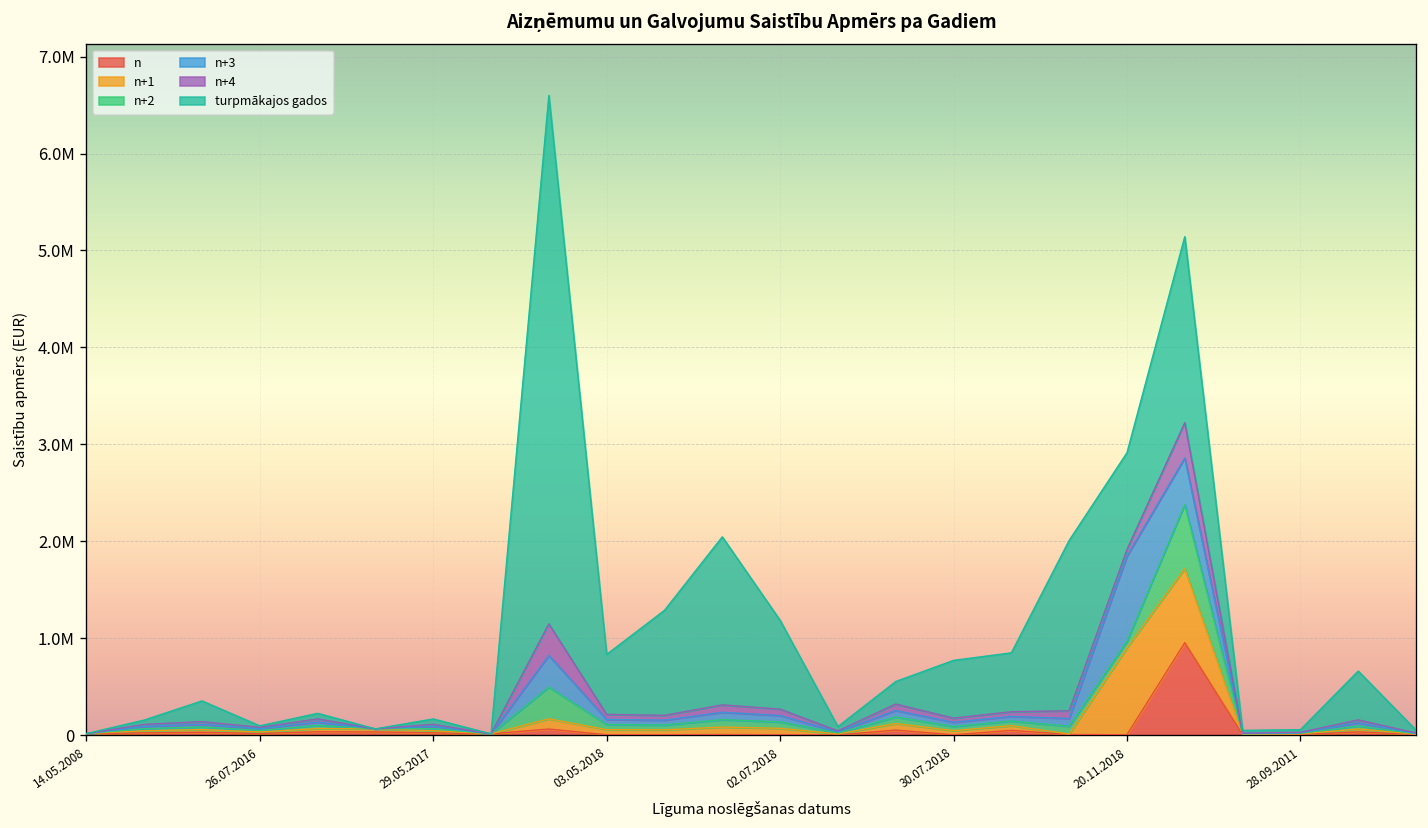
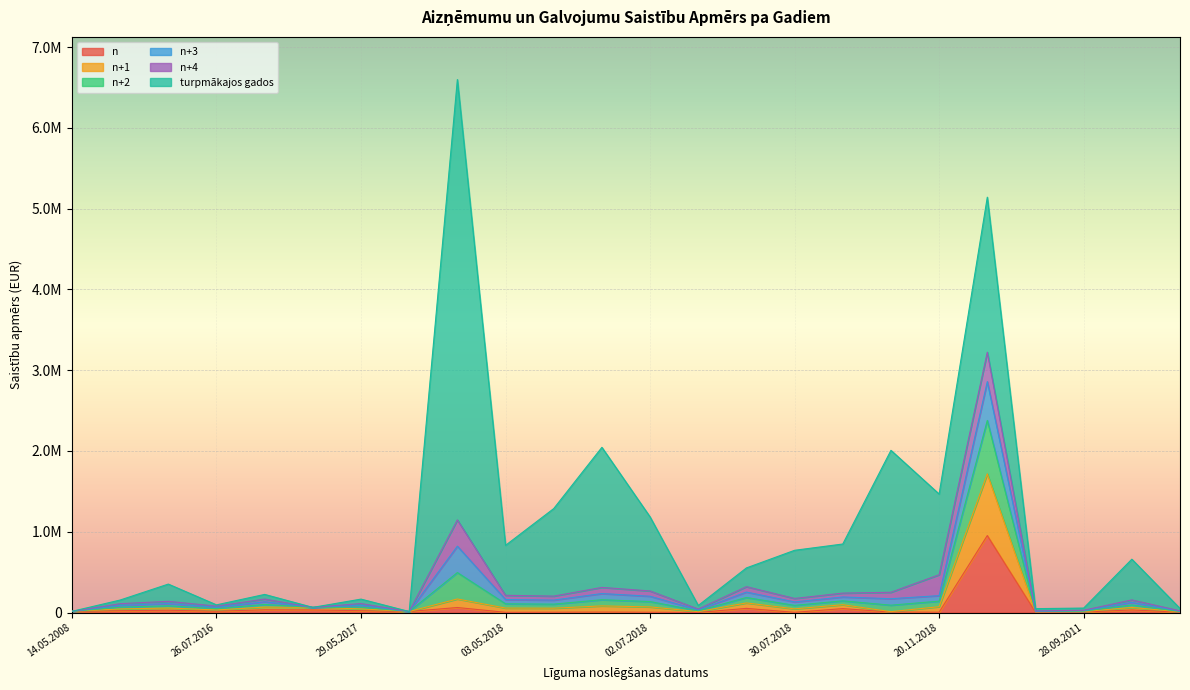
n+1, 20.11.2018: 900000 -> 100000
n+3, 20.11.2018: 900000 -> 100000
n+4, 20.11.2018: 100000 -> 300000
